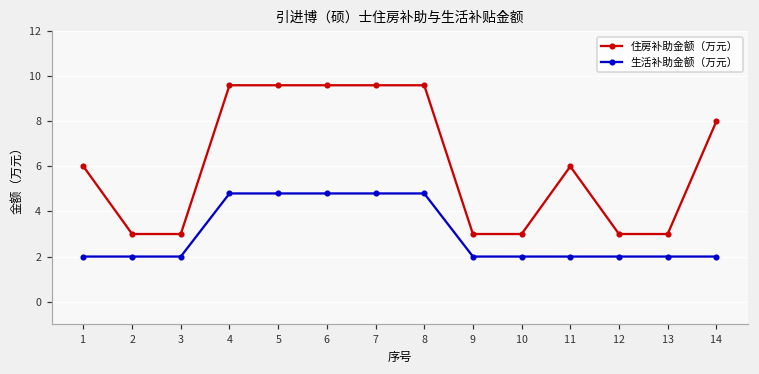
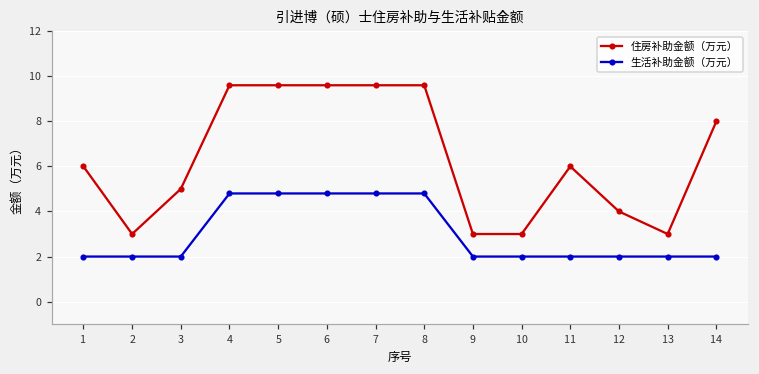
住房补助金额（万元）, 3: 3 -> 5
住房补助金额（万元）, 12: 3 -> 4
